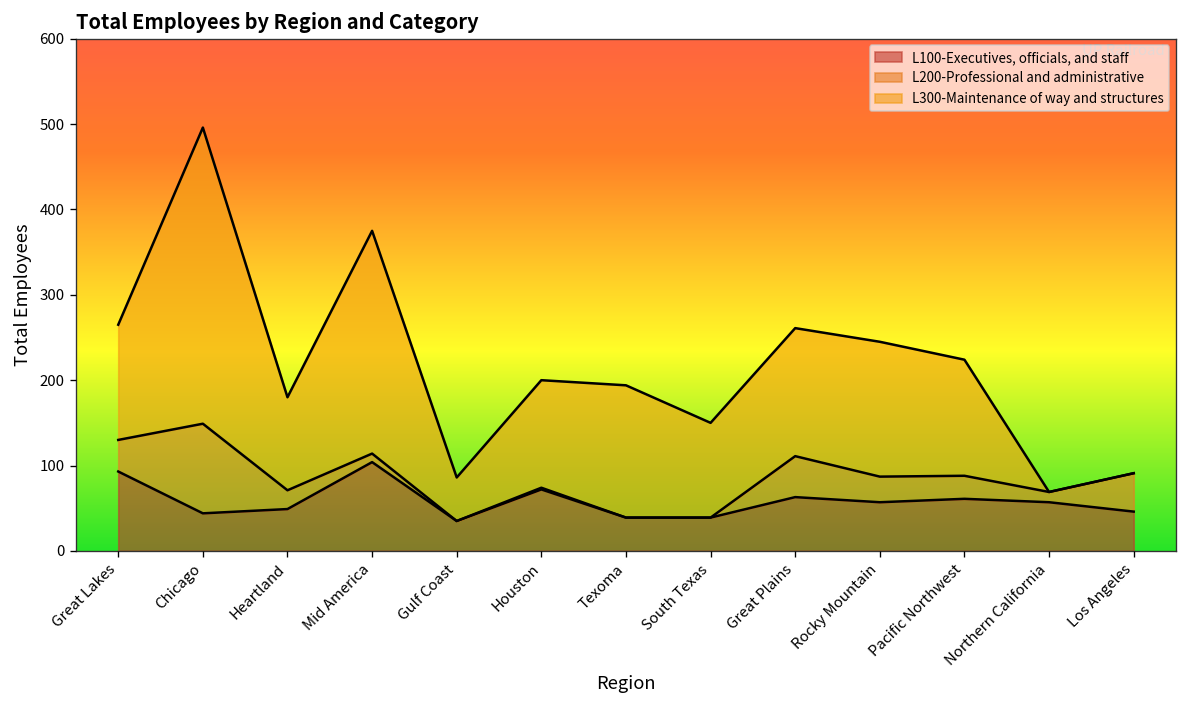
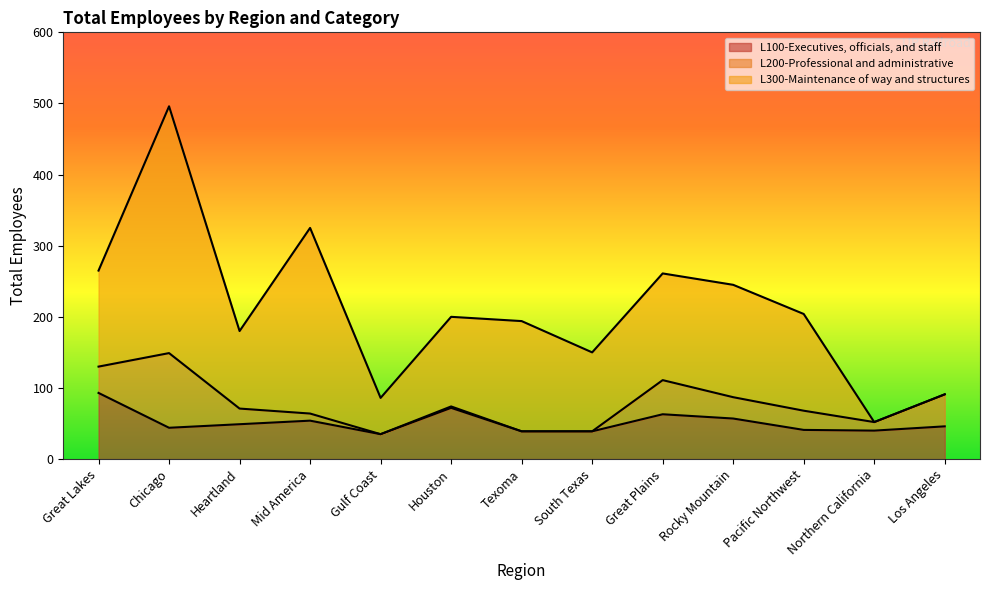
L100-Executives, officials, and staff, Mid America: 100 -> 50
L100-Executives, officials, and staff, Pacific Northwest: 60 -> 40
L100-Executives, officials, and staff, Northern California: 60 -> 40
